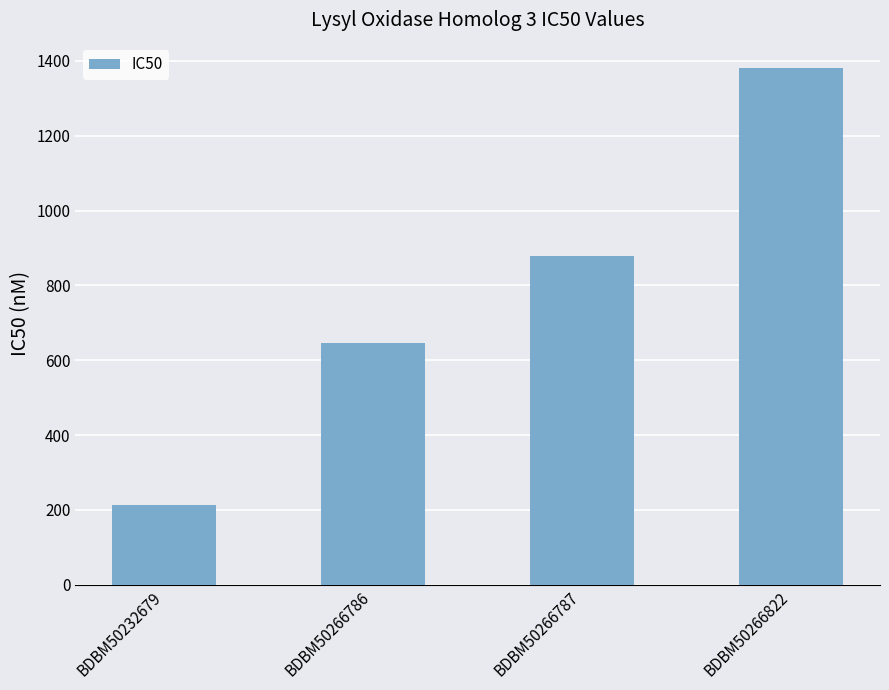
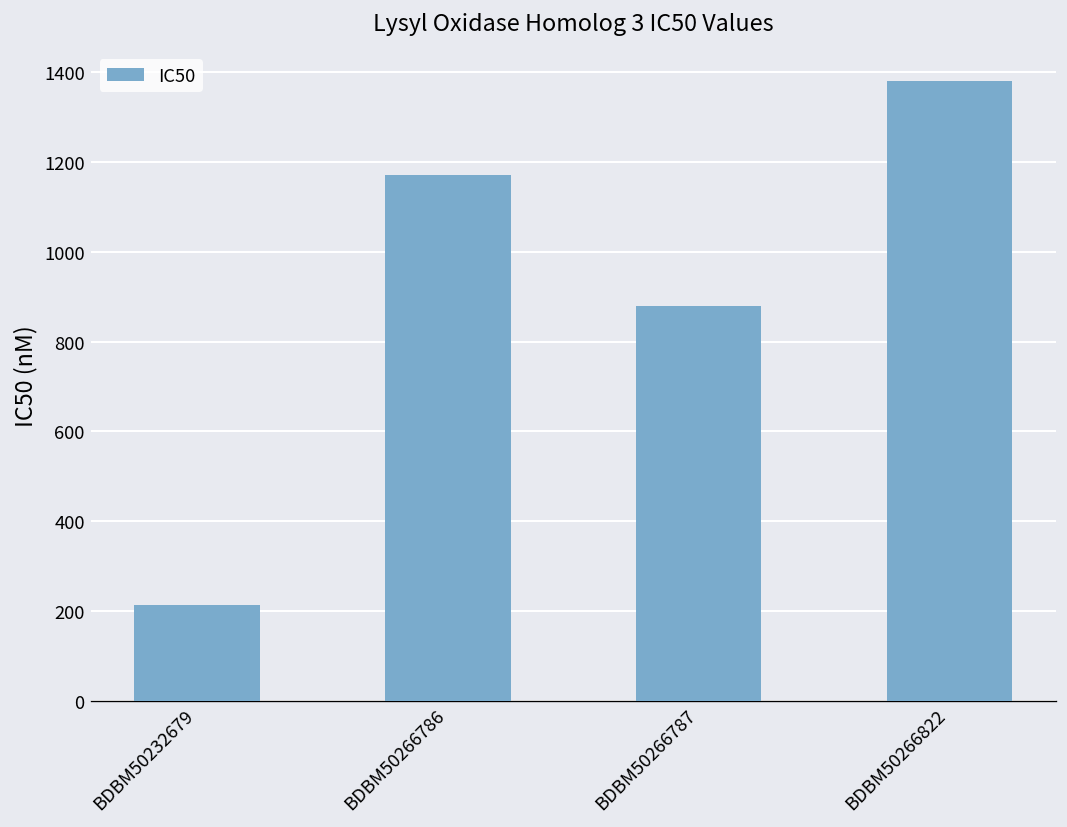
BDBM50266786: 650 -> 1170
